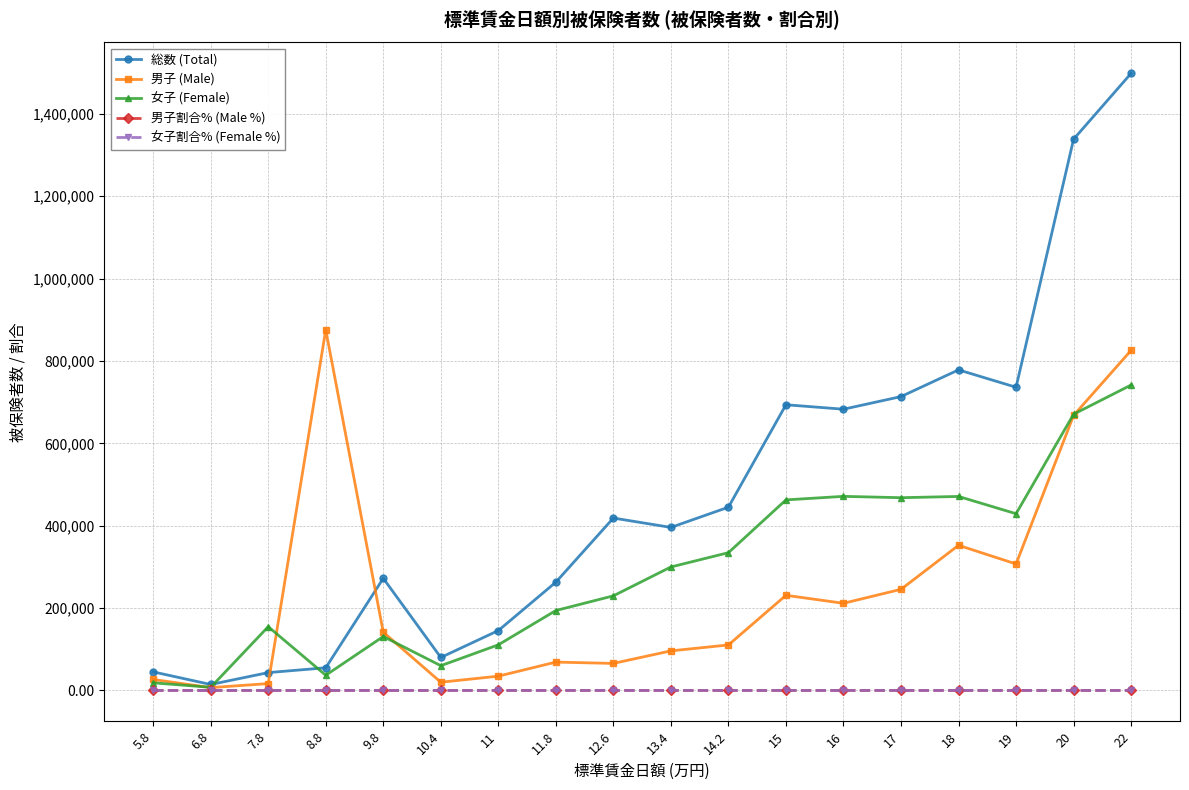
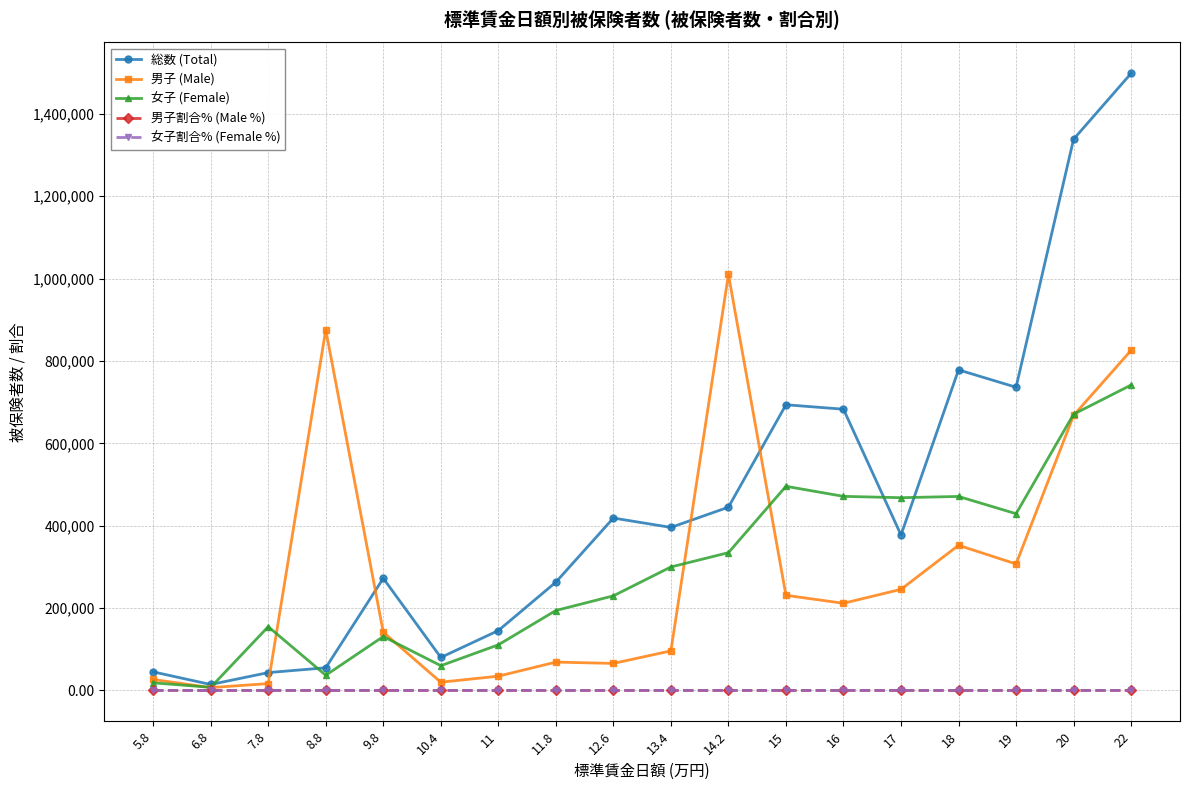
男子 (Male), 14.2: 110,000 -> 1,010,000
女子 (Female), 15: 460,000 -> 500,000
総数 (Total), 17: 710,000 -> 380,000
